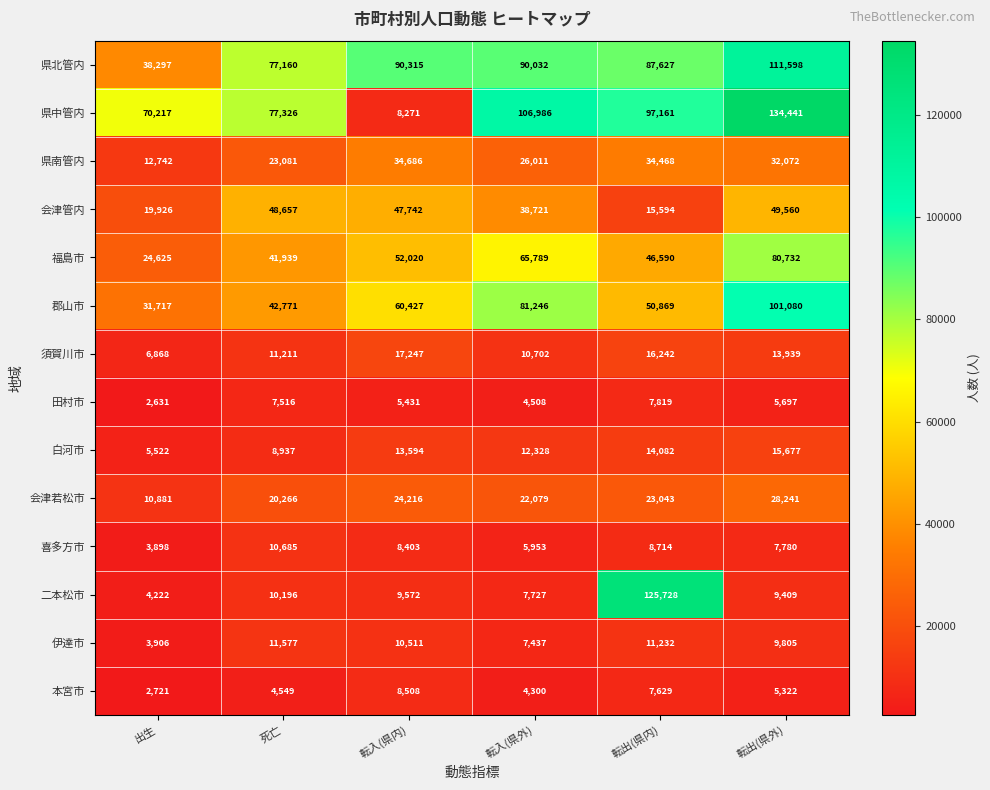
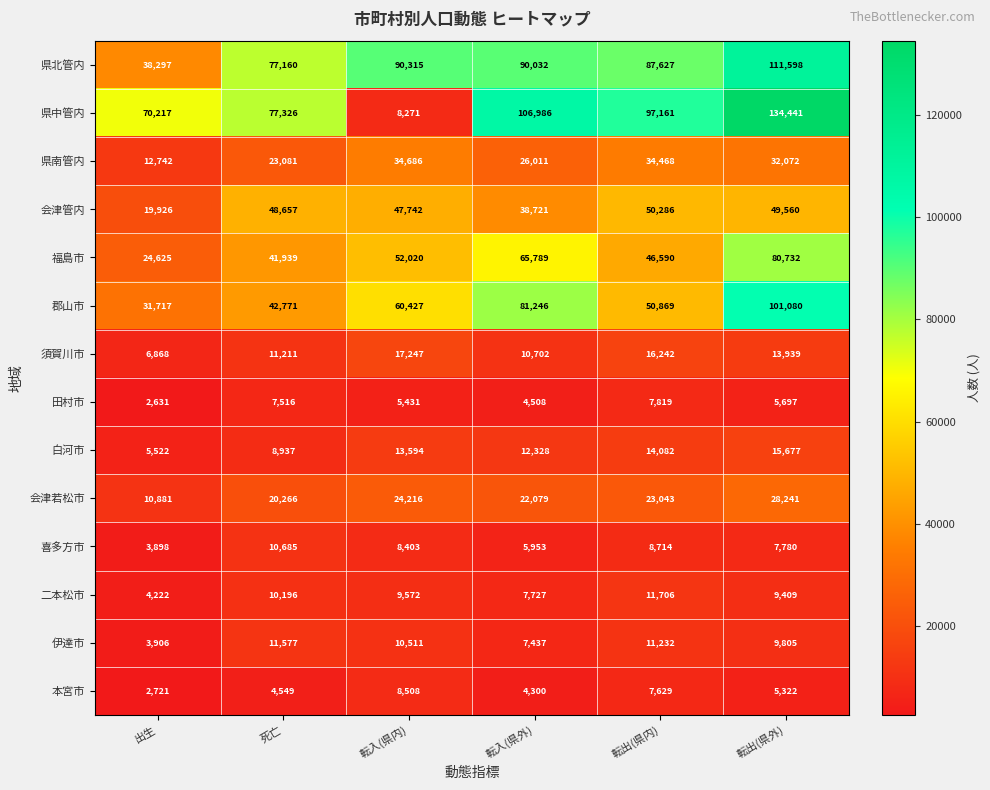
会津管内, 転出(県内): 15,594 -> 50,286
二本松市, 転出(県内): 125,728 -> 11,706
